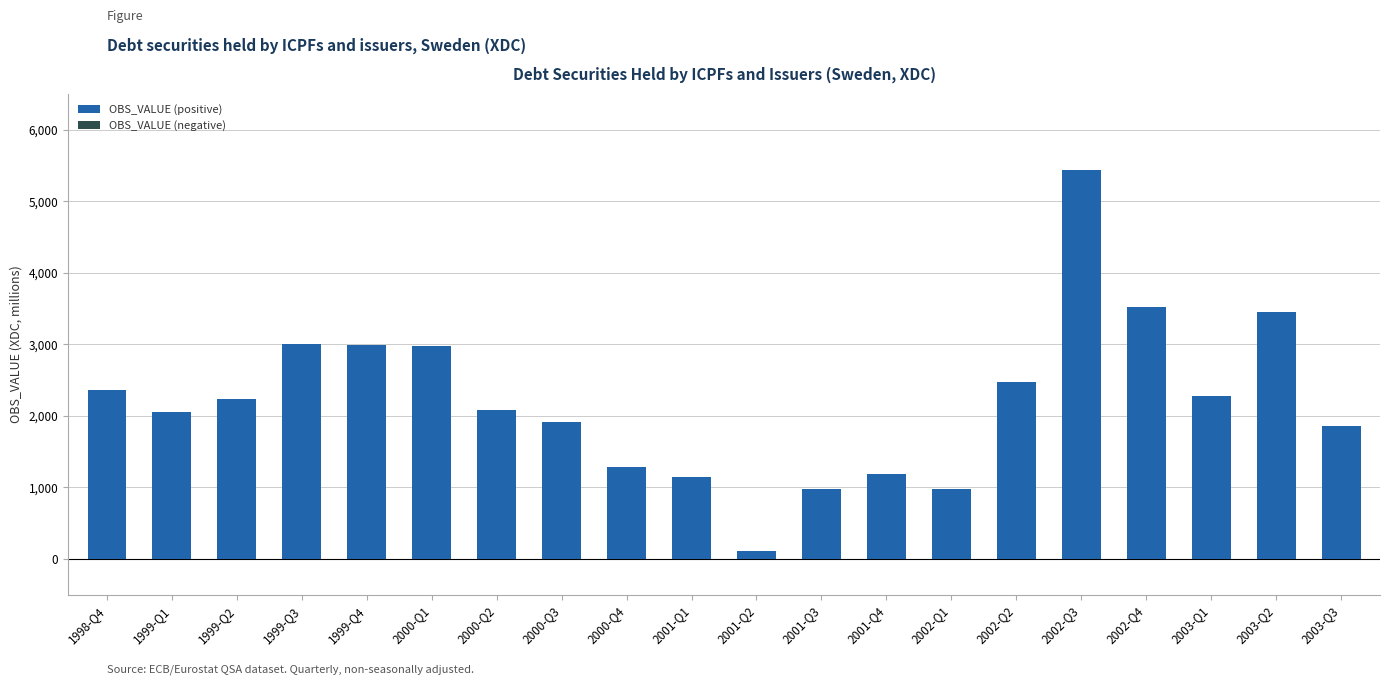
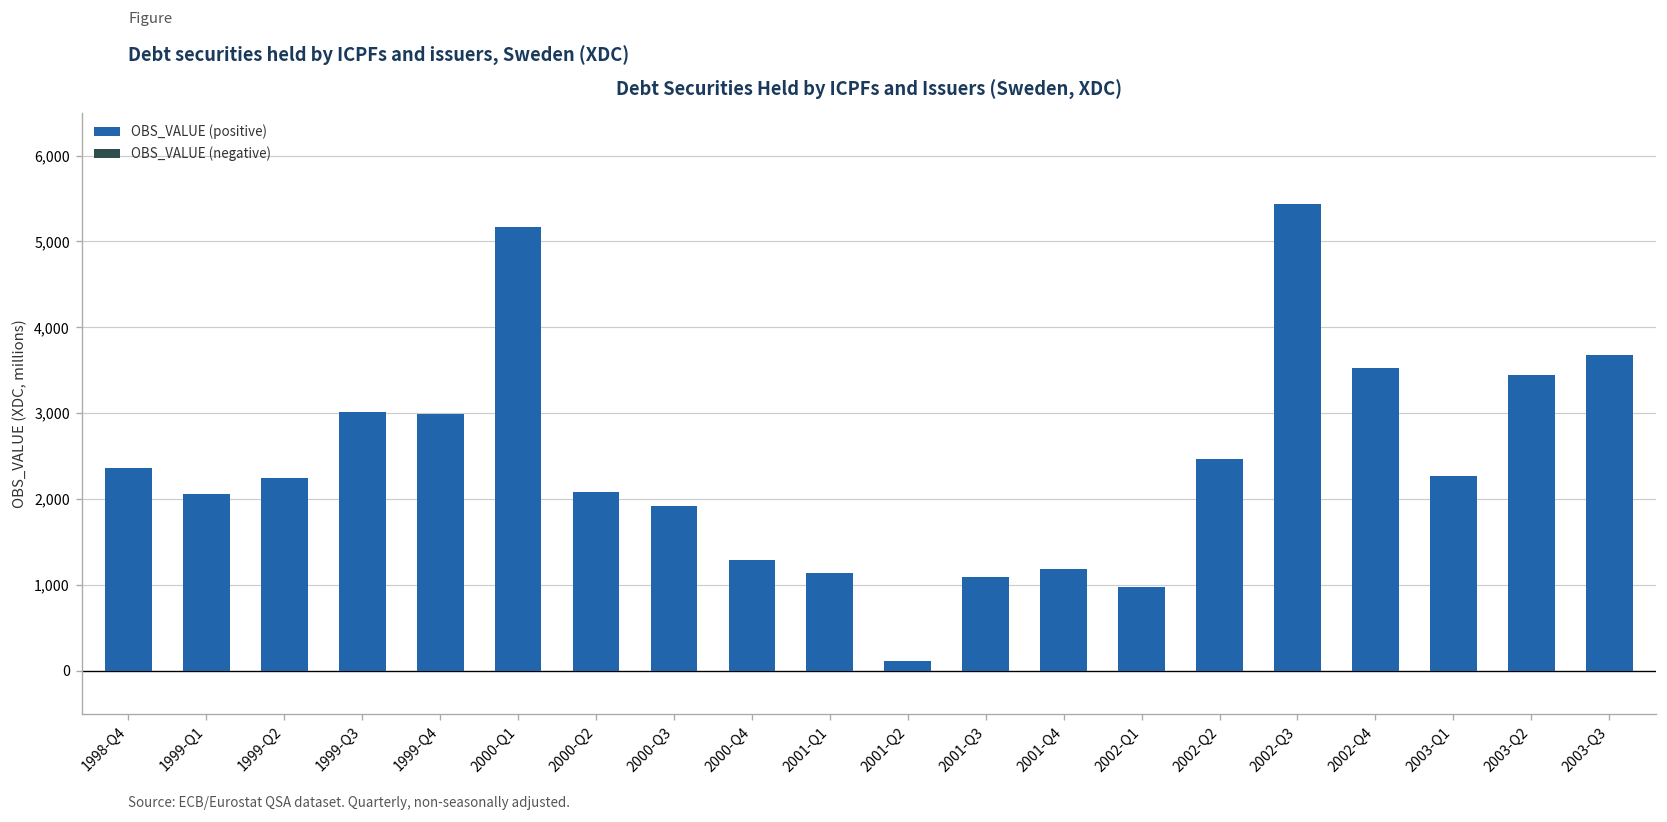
OBS_VALUE (positive), 2000-Q1: 3,000 -> 5,200
OBS_VALUE (positive), 2001-Q3: 1,000 -> 1,100
OBS_VALUE (positive), 2003-Q3: 1,900 -> 3,700
